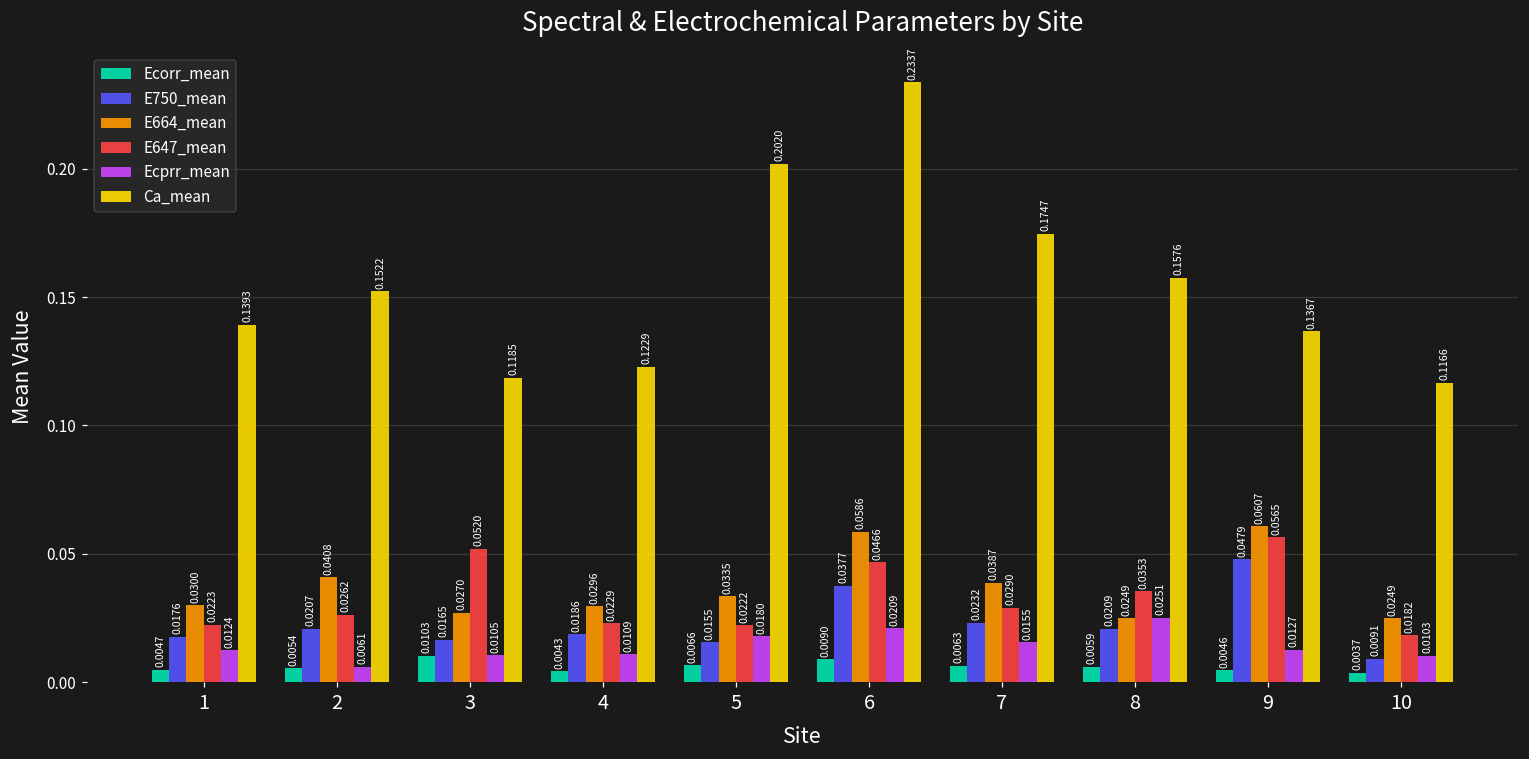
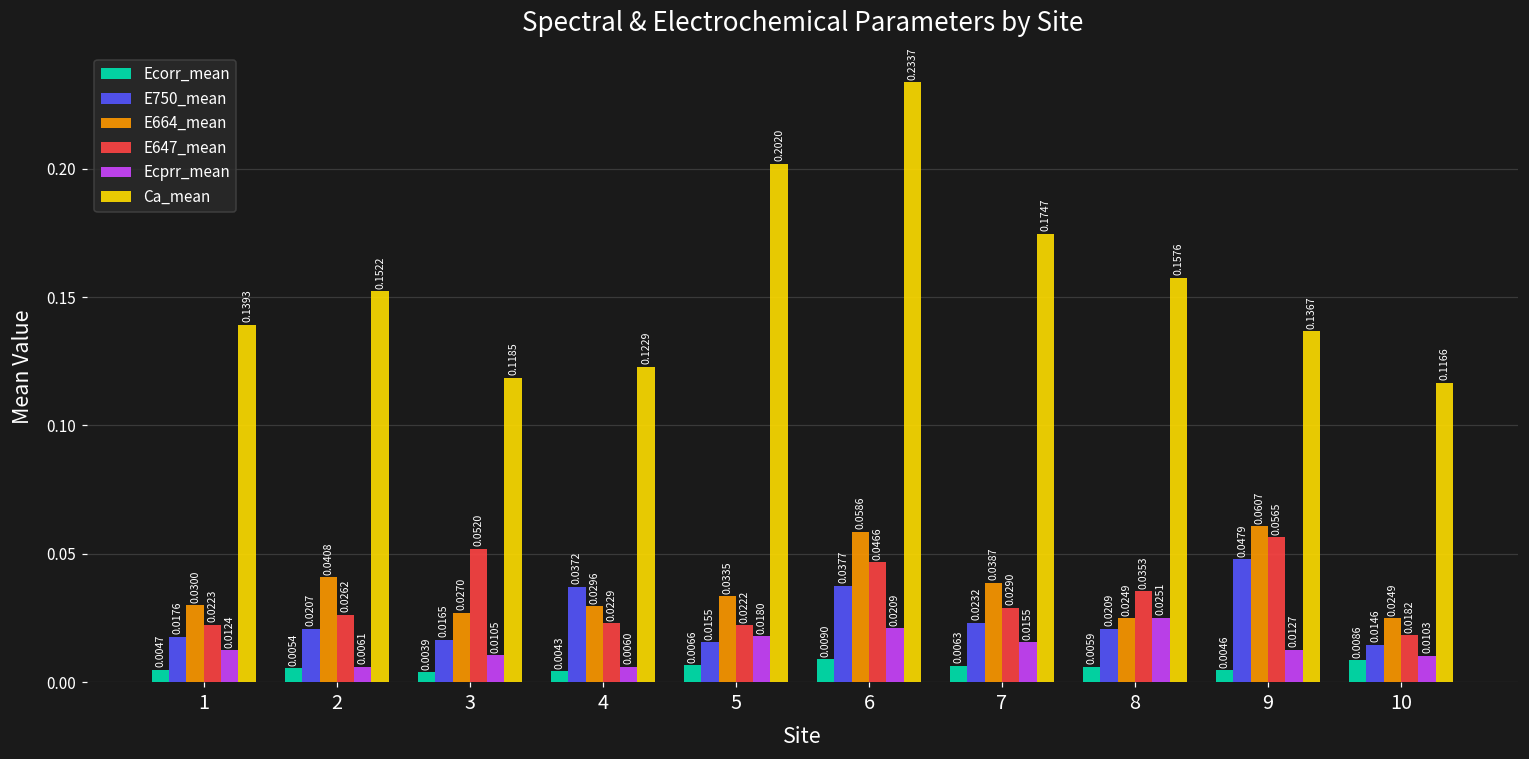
Ecorr_mean, 3: 0.0103 -> 0.0039
E750_mean, 4: 0.0186 -> 0.0372
Ecprr_mean, 4: 0.0109 -> 0.0060
Ecorr_mean, 10: 0.0037 -> 0.0086
E750_mean, 10: 0.0091 -> 0.0146
